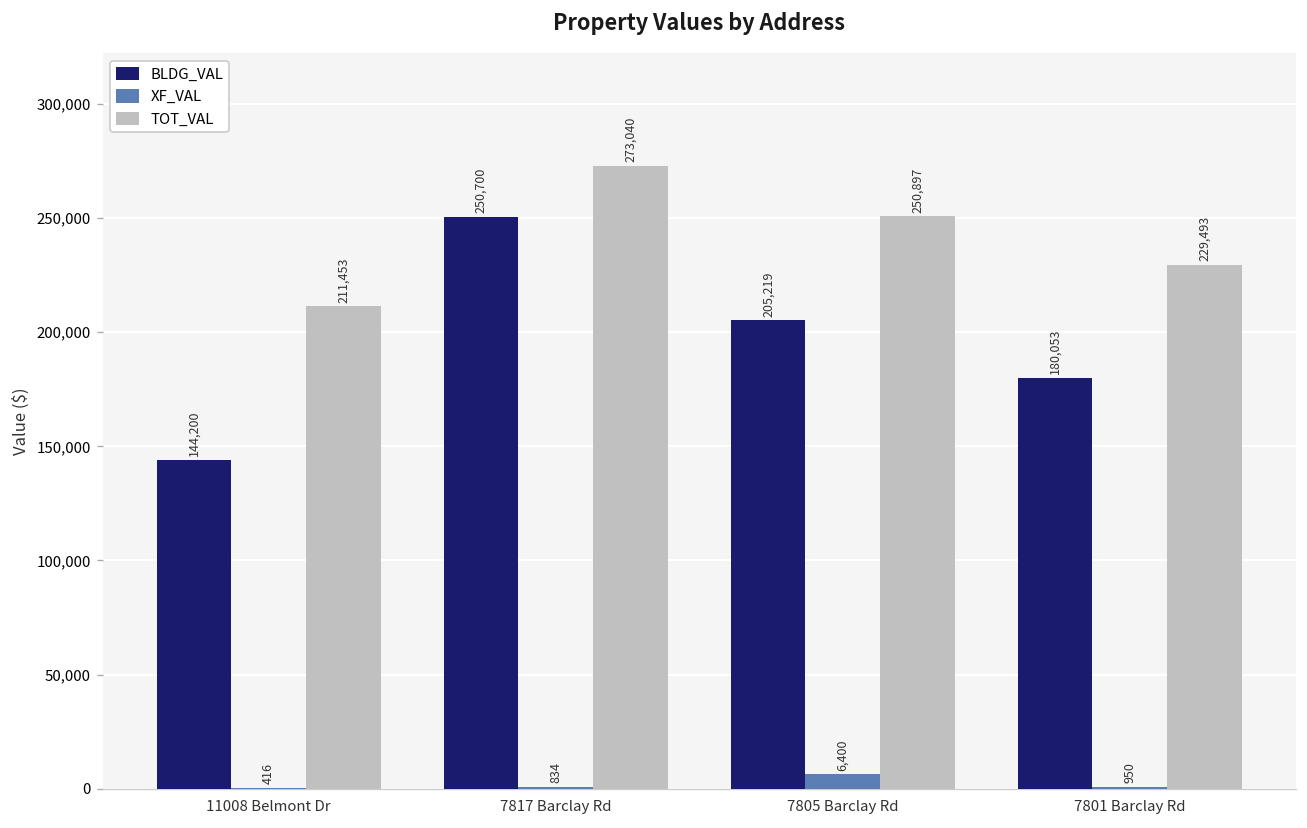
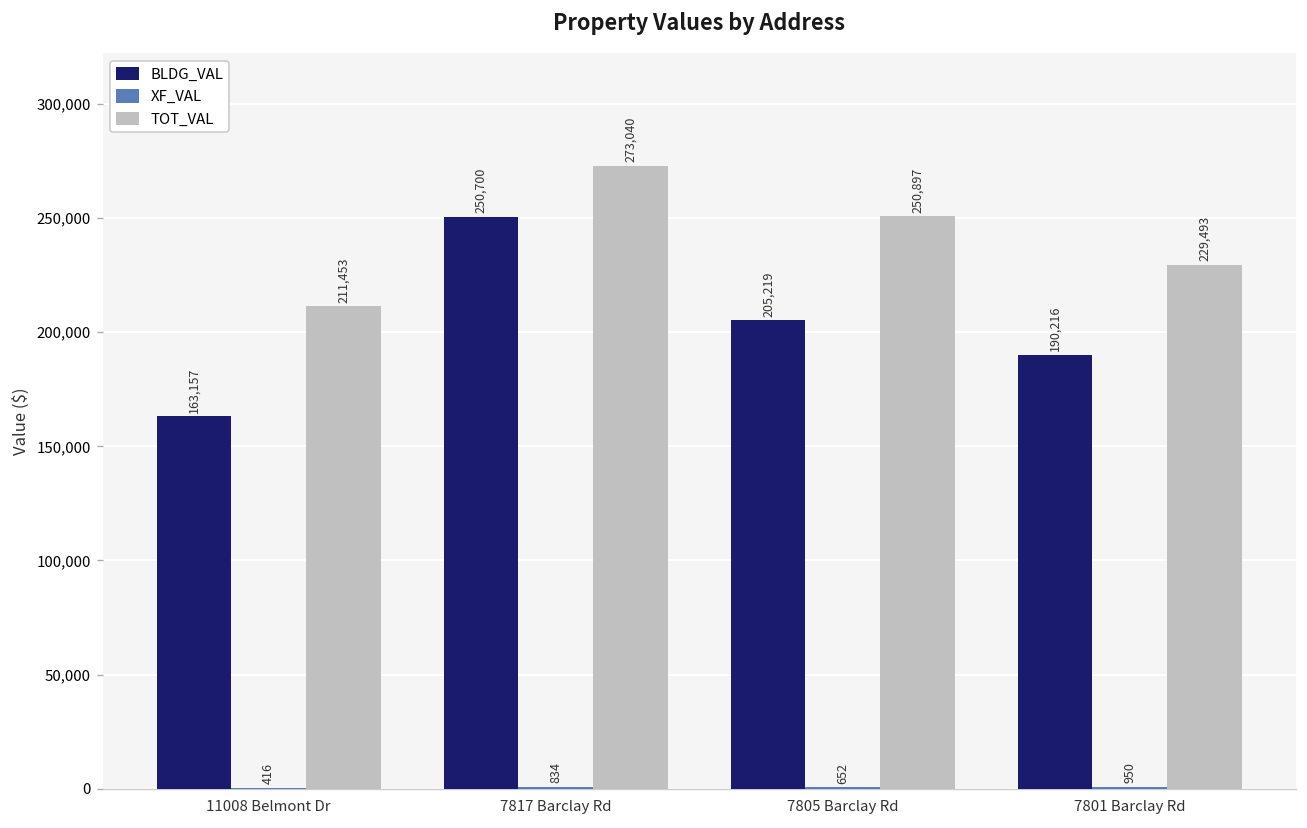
BLDG_VAL, 11008 Belmont Dr: 144,200 -> 163,157
XF_VAL, 7805 Barclay Rd: 6,400 -> 652
BLDG_VAL, 7801 Barclay Rd: 180,053 -> 190,216
